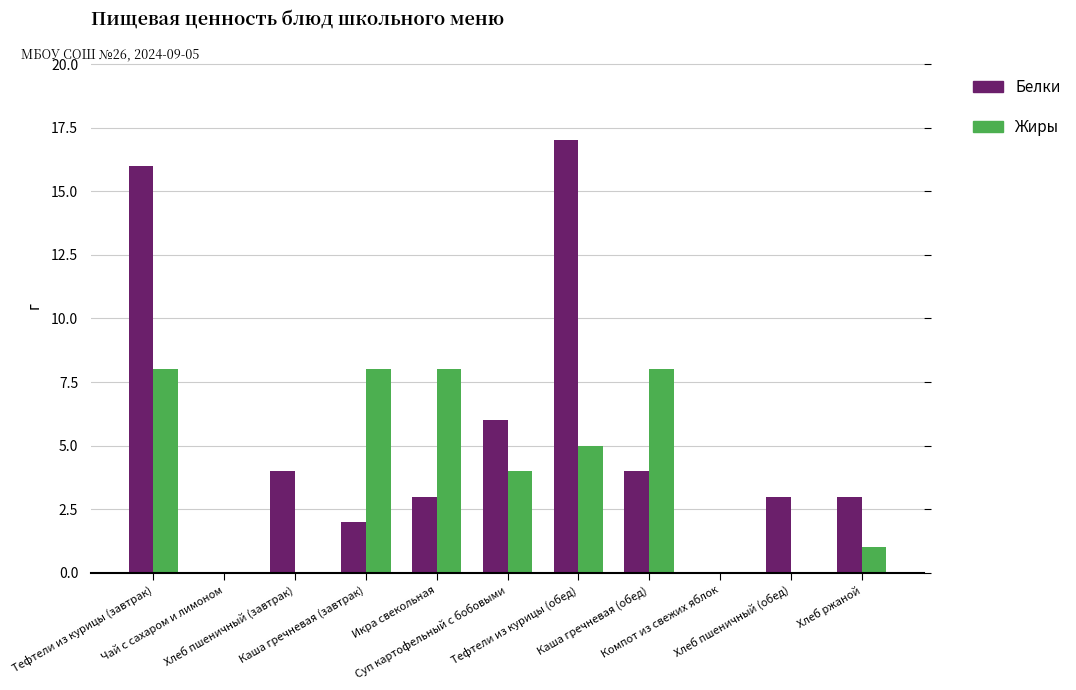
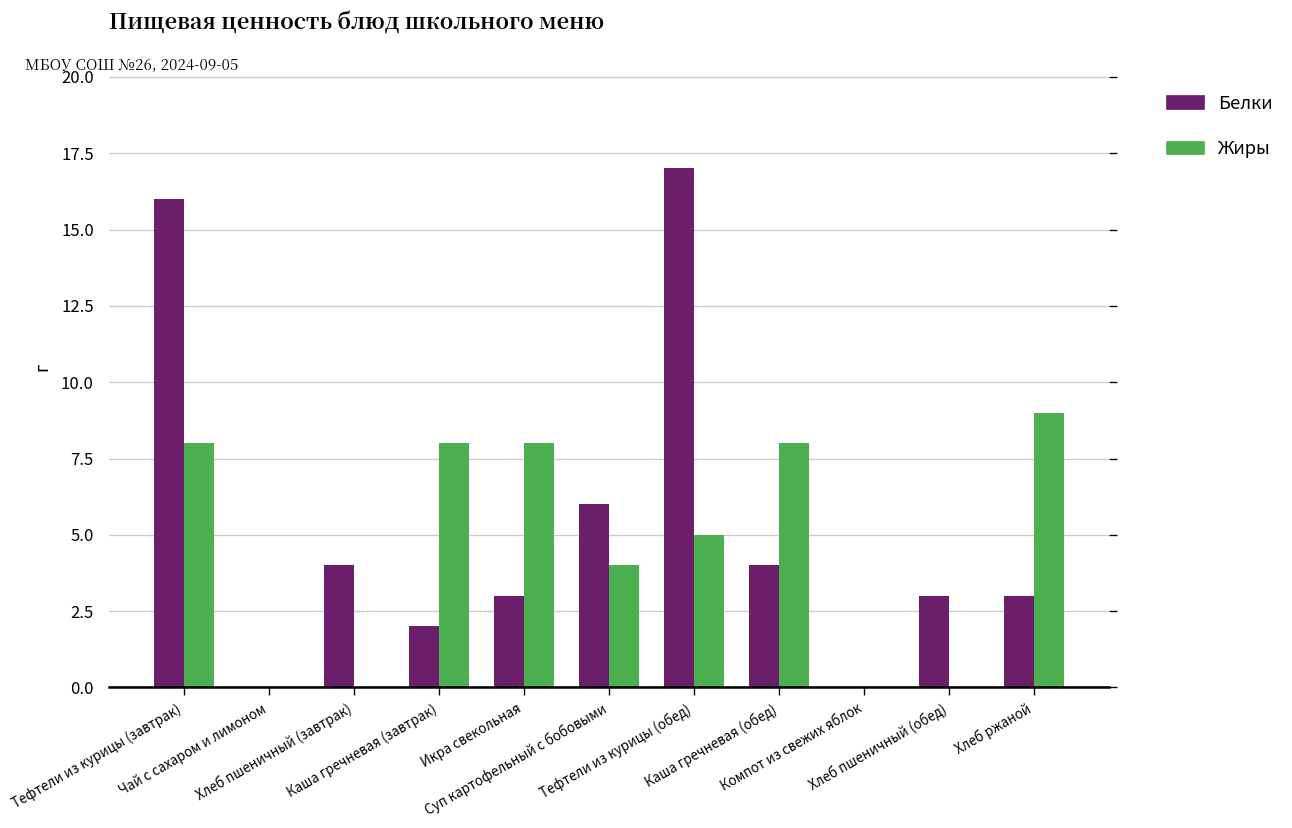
Жиры, Хлеб ржаной: 1 -> 9
